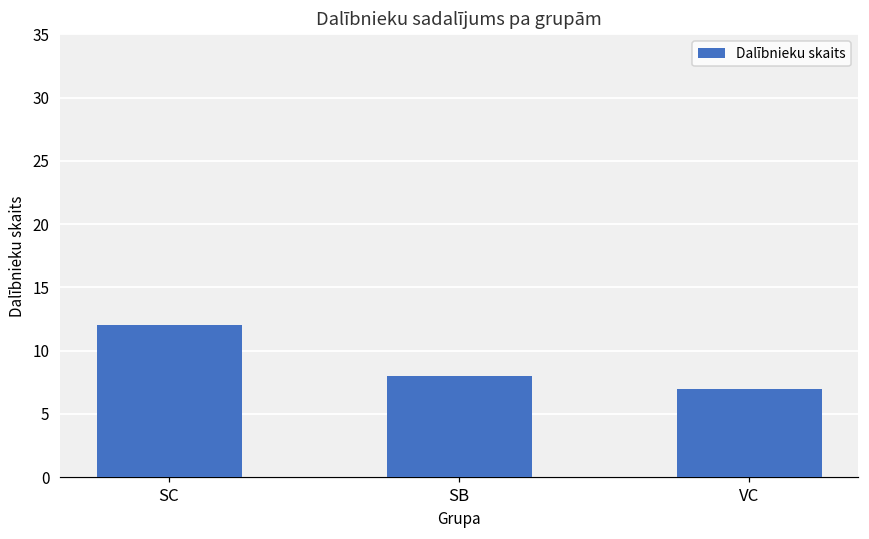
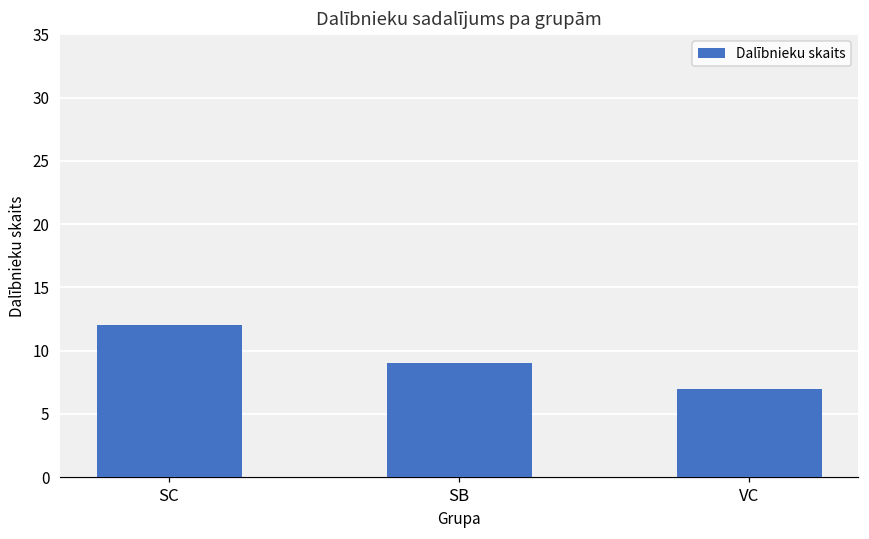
SB: 8 -> 9
